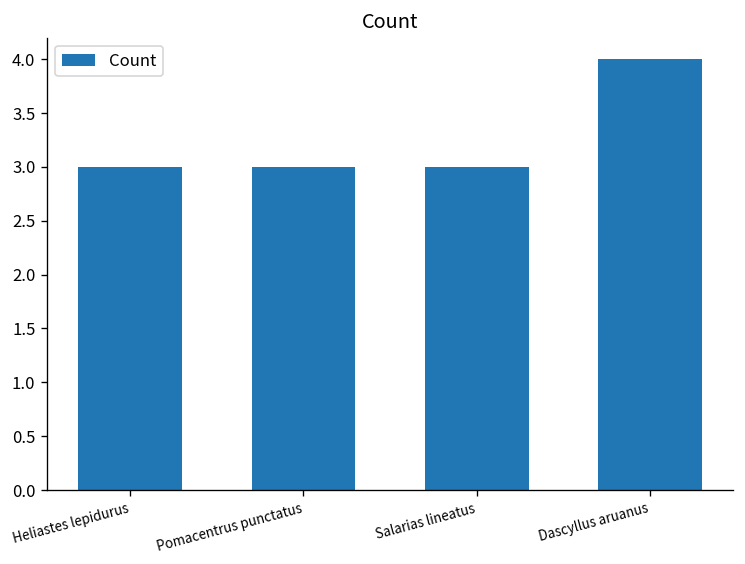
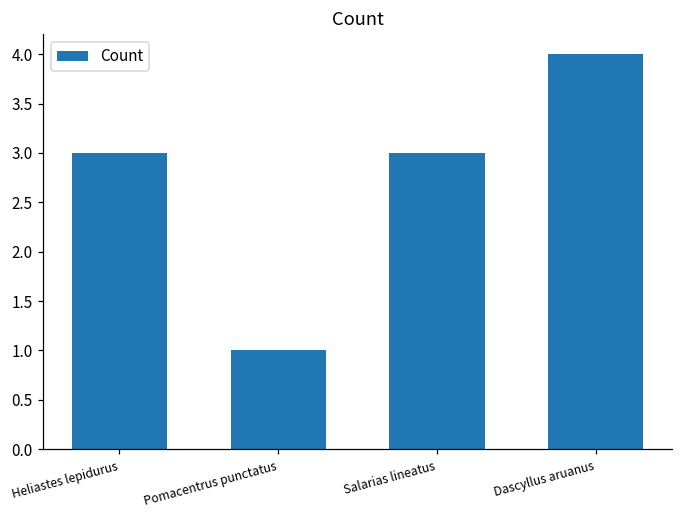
Pomacentrus punctatus: 3 -> 1
